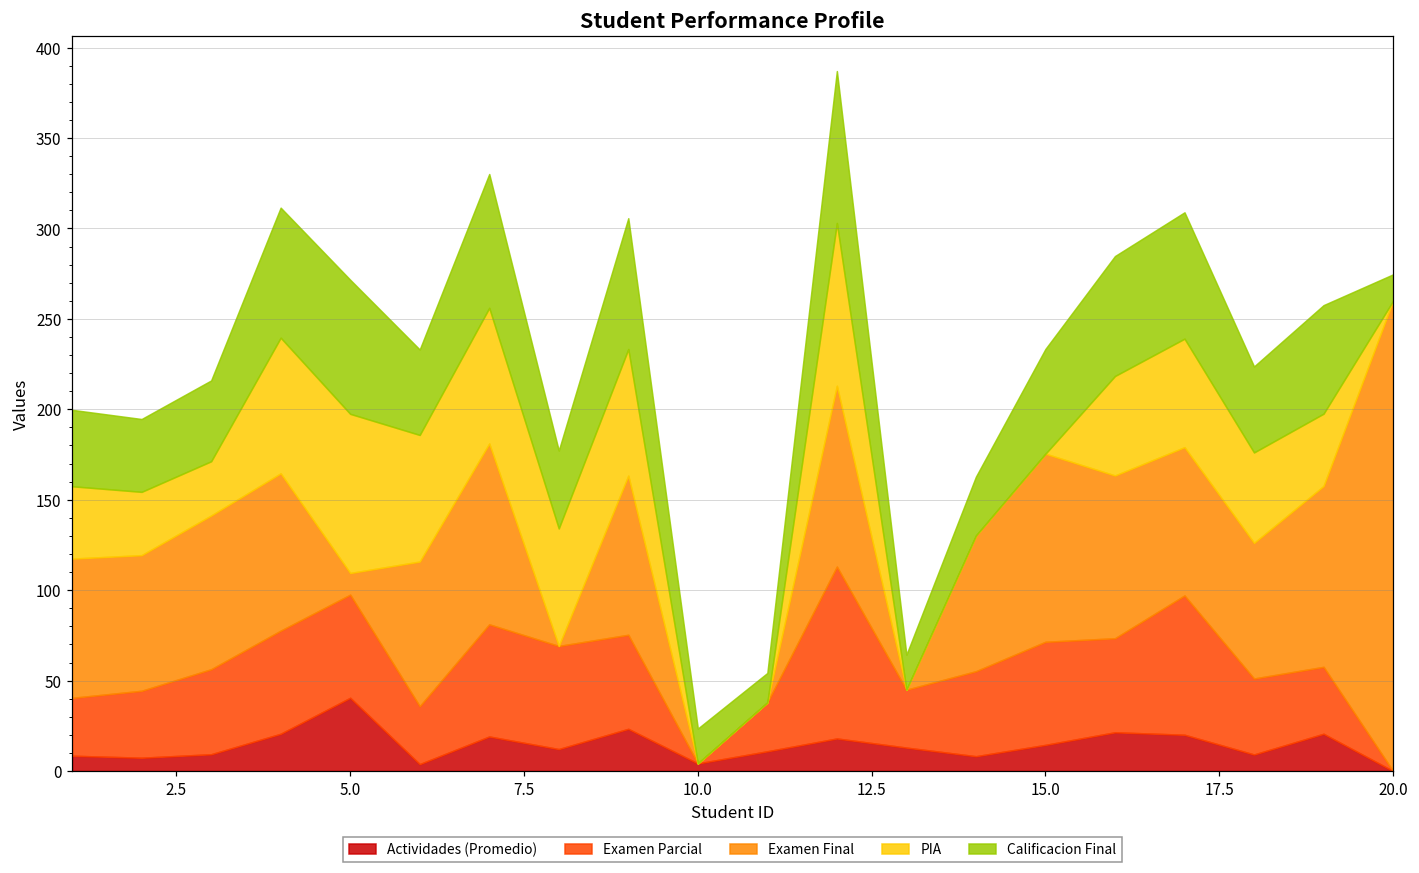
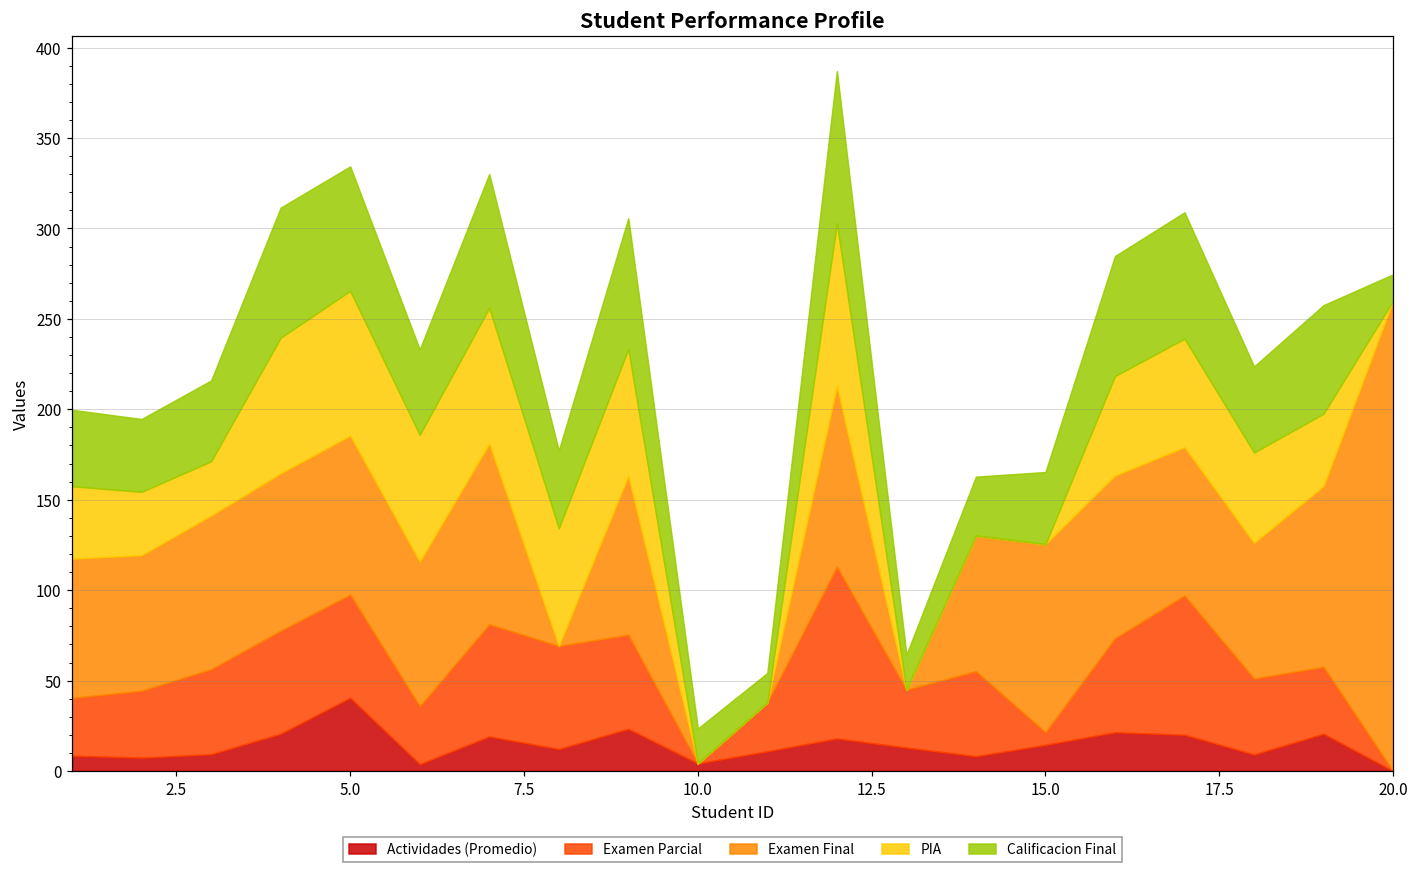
Examen Final, 5.0: 12 -> 88
PIA, 5.0: 88 -> 80
Calificacion Final, 5.0: 74 -> 69
Examen Parcial, 15.0: 57 -> 7
Calificacion Final, 15.0: 58 -> 40
